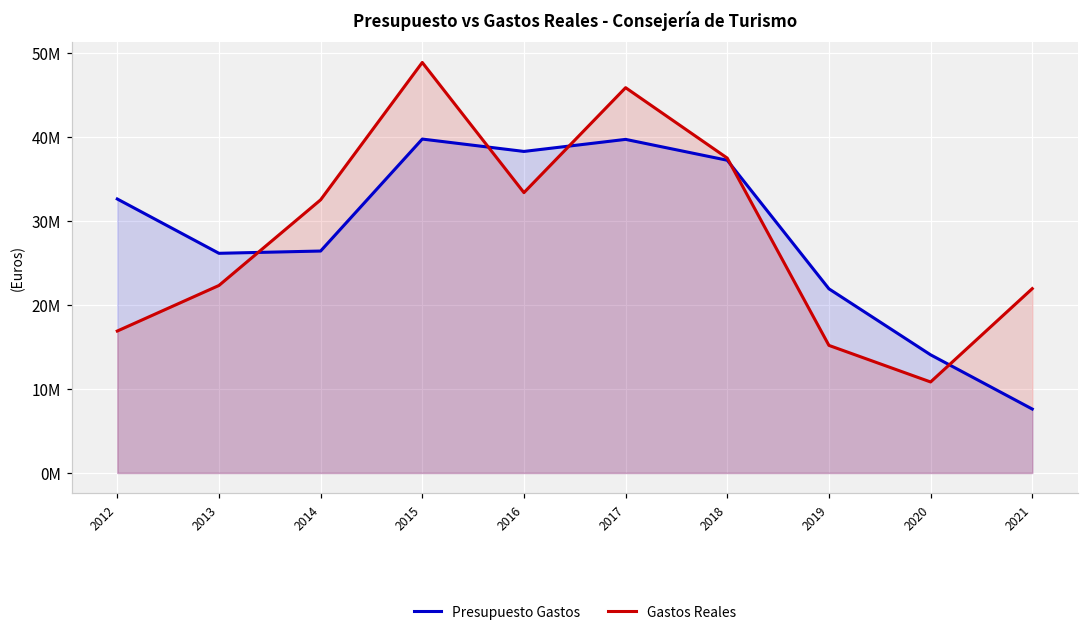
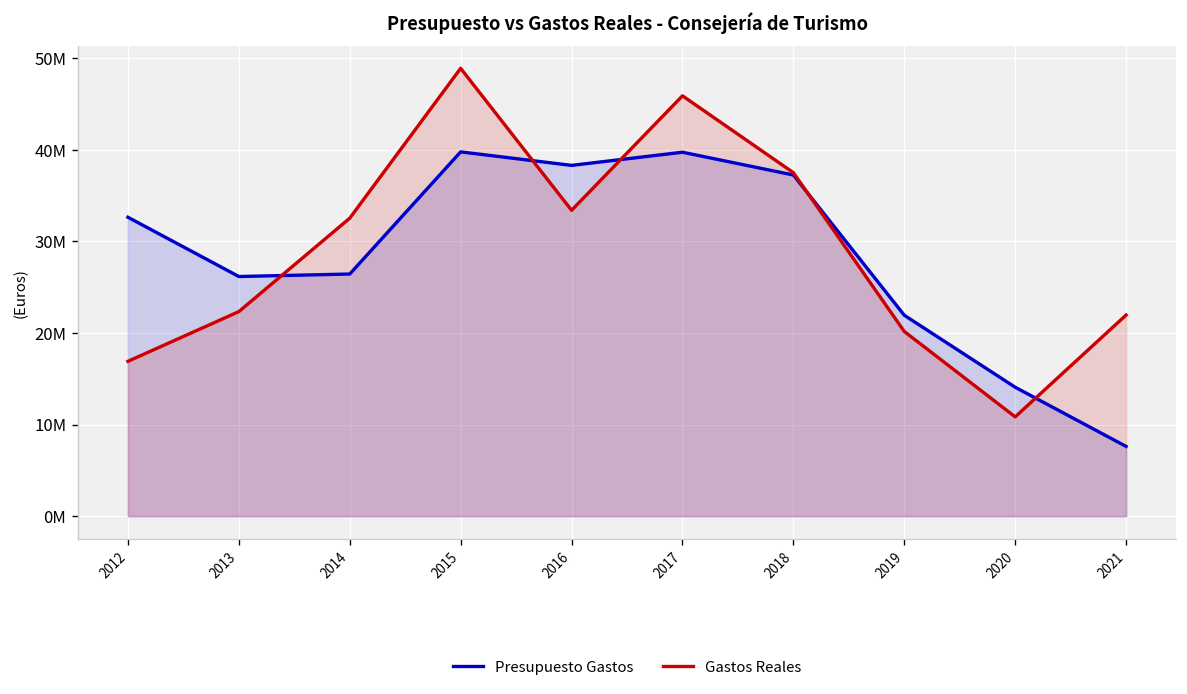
Gastos Reales, 2019: 15000000 -> 20000000
